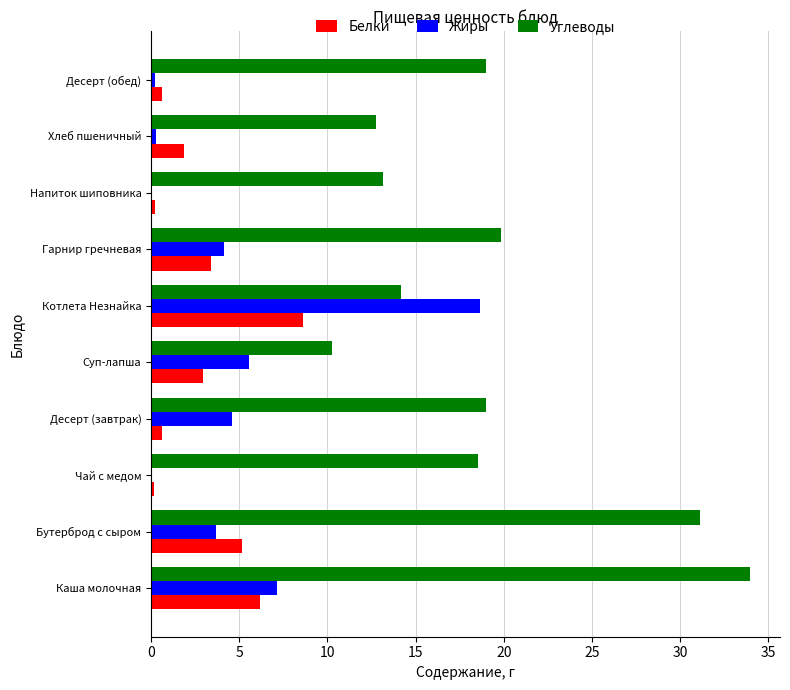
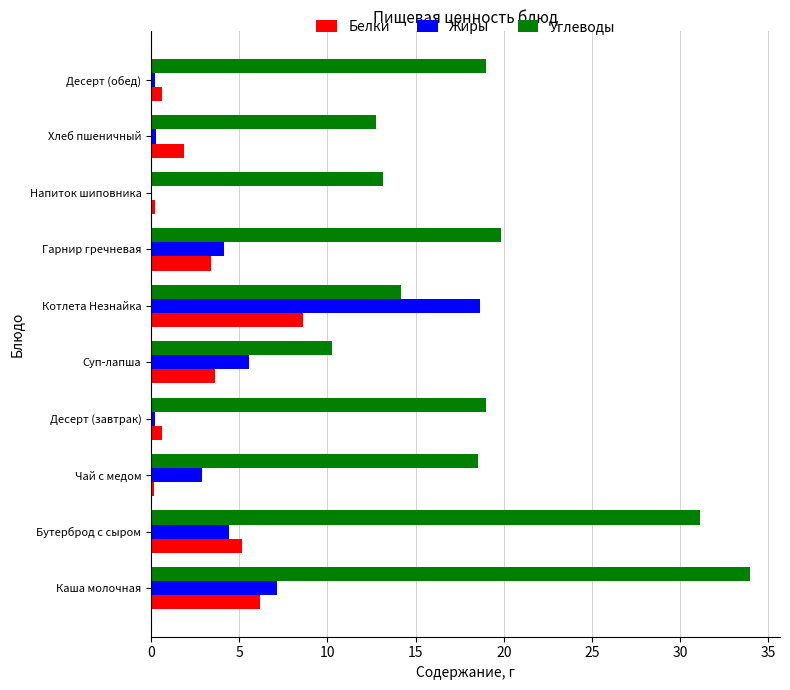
Белки, Суп-лапша: 3.0 -> 3.6
Жиры, Десерт (завтрак): 4.6 -> 0.2
Жиры, Чай с медом: 0.0 -> 2.9
Жиры, Бутерброд с сыром: 3.7 -> 4.4
